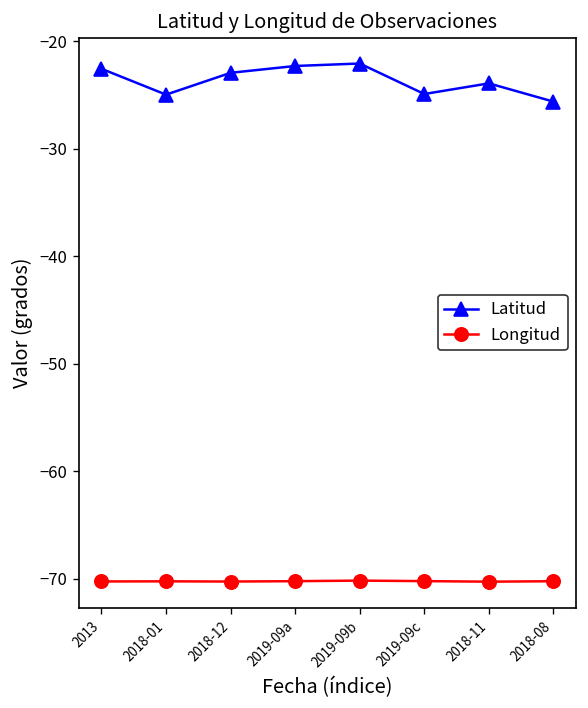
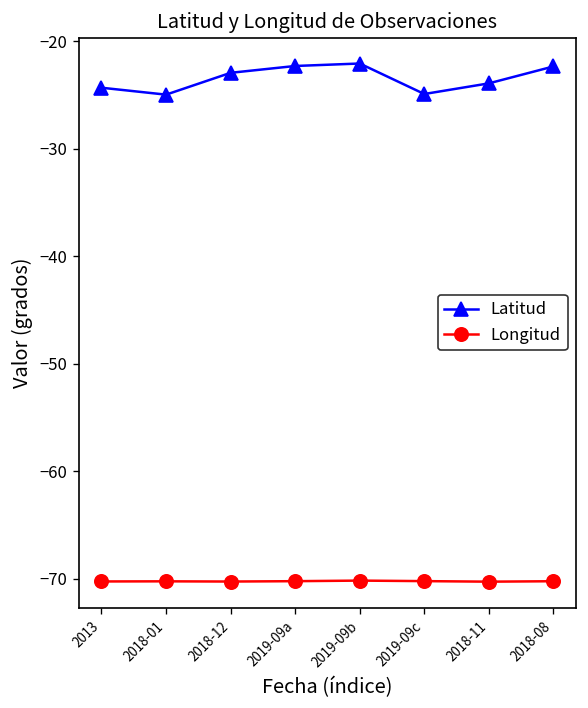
Latitud, 2013: -23 -> -24
Latitud, 2018-08: -26 -> -22
